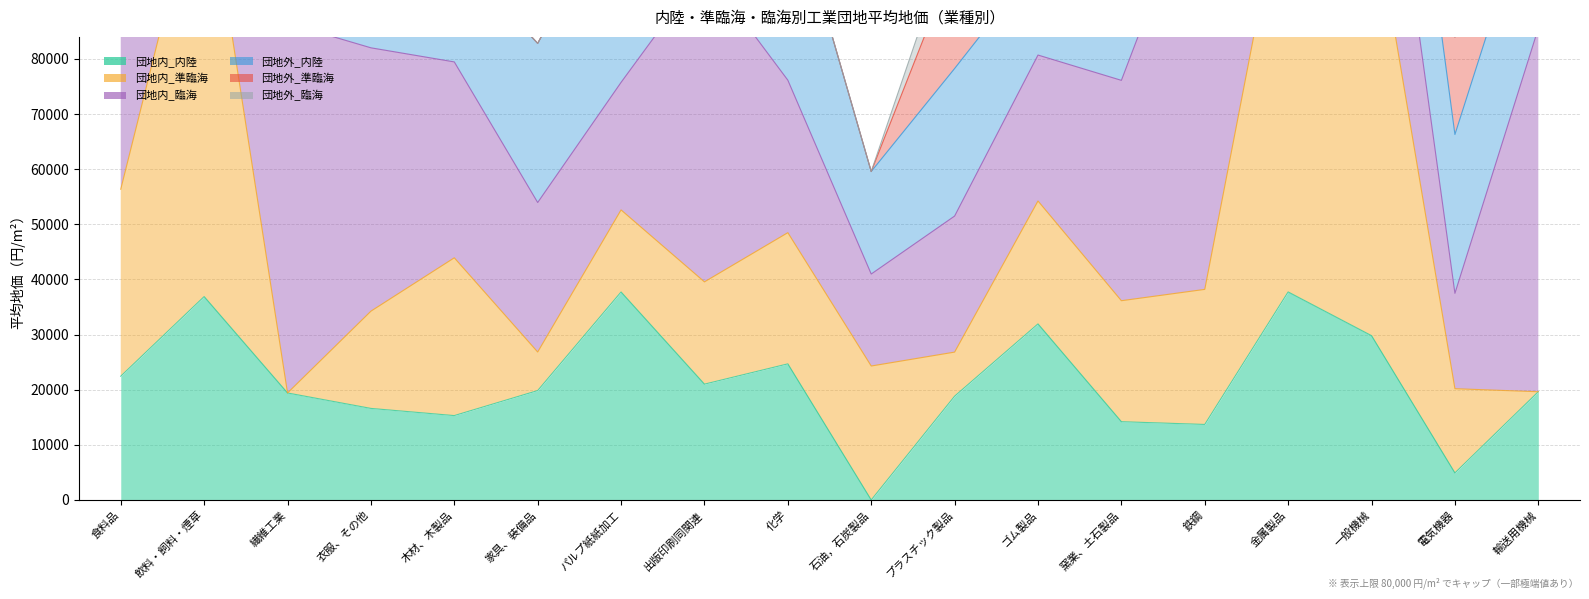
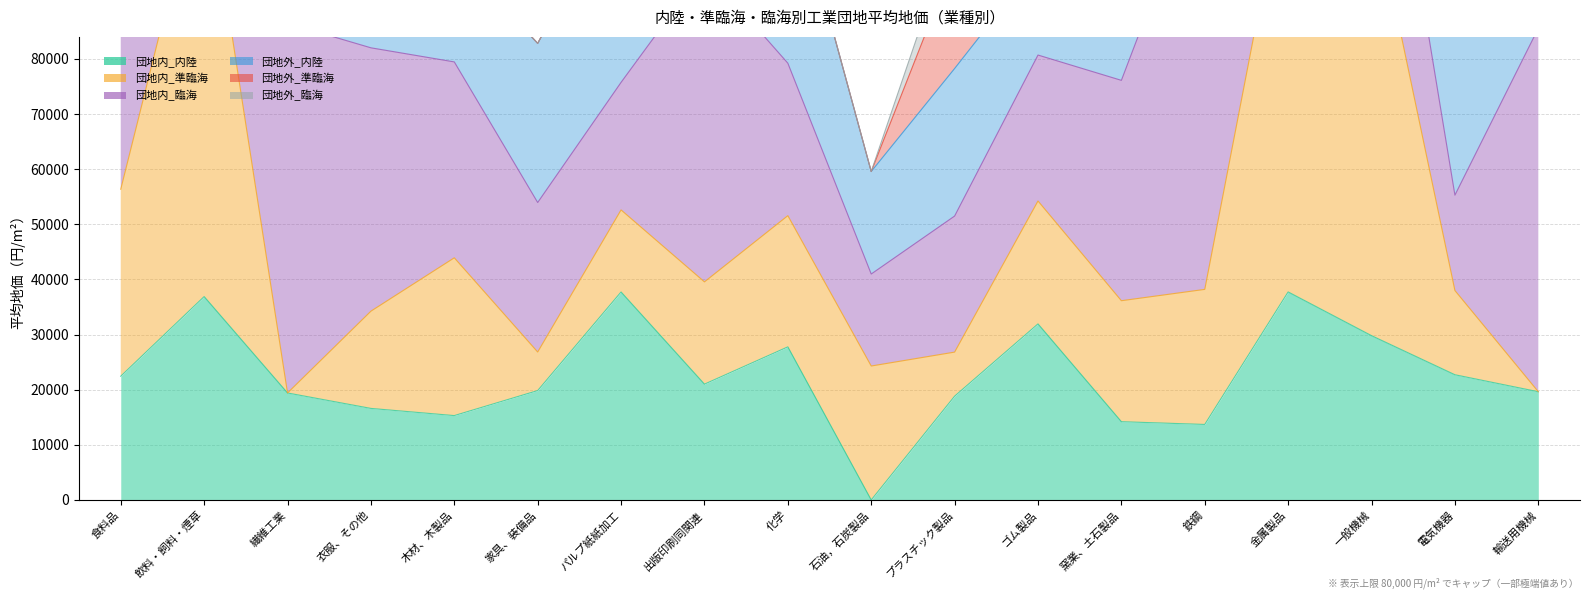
団地内_内陸, 化学: 25000 -> 28000
団地内_内陸, 電気機器: 5000 -> 23000
